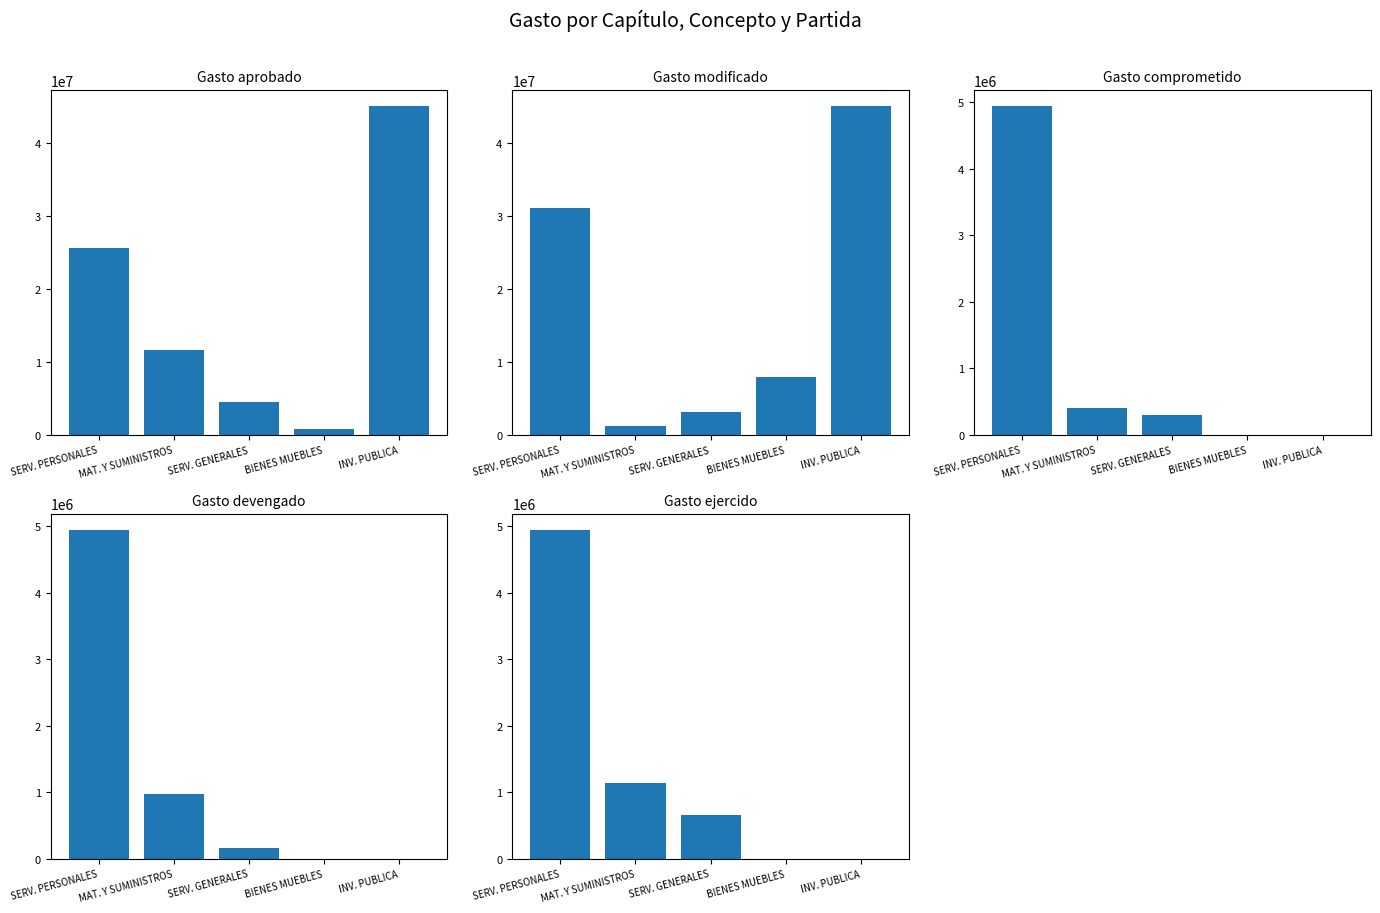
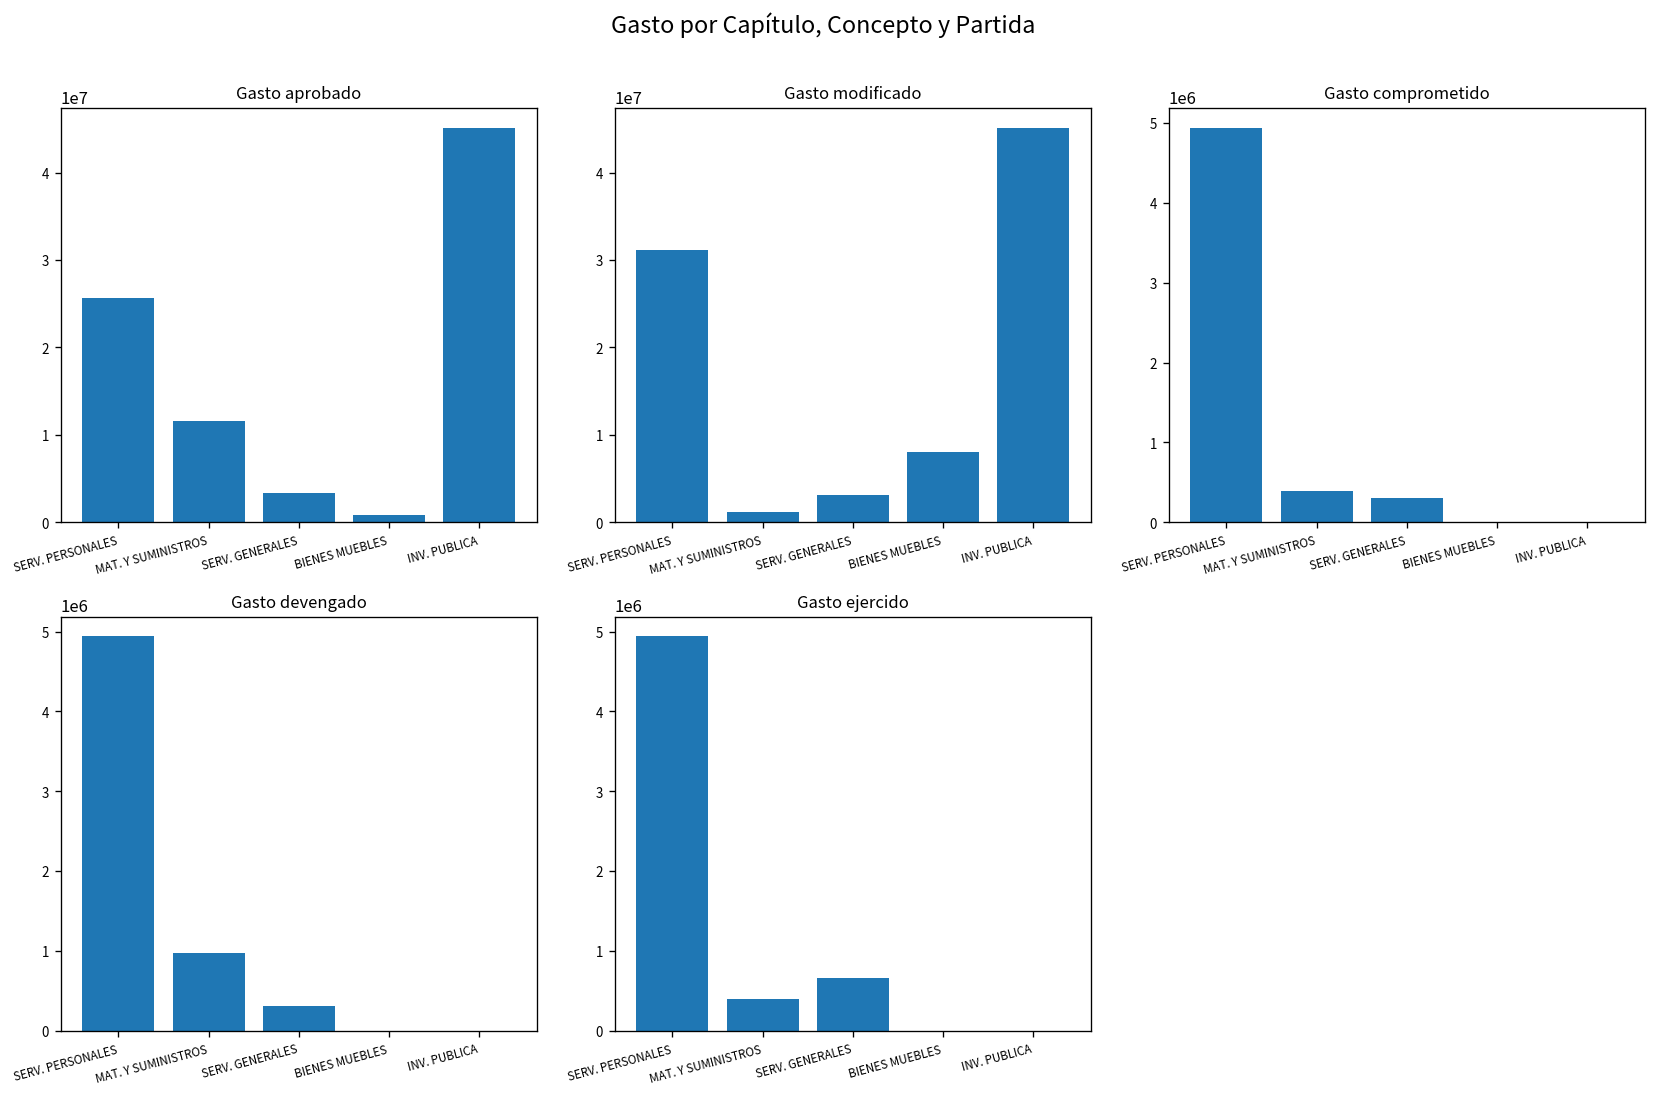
Gasto aprobado, SERV. GENERALES: 5000000 -> 3000000
Gasto devengado, SERV. GENERALES: 200000 -> 300000
Gasto ejercido, MAT. Y SUMINISTROS: 1100000 -> 400000
